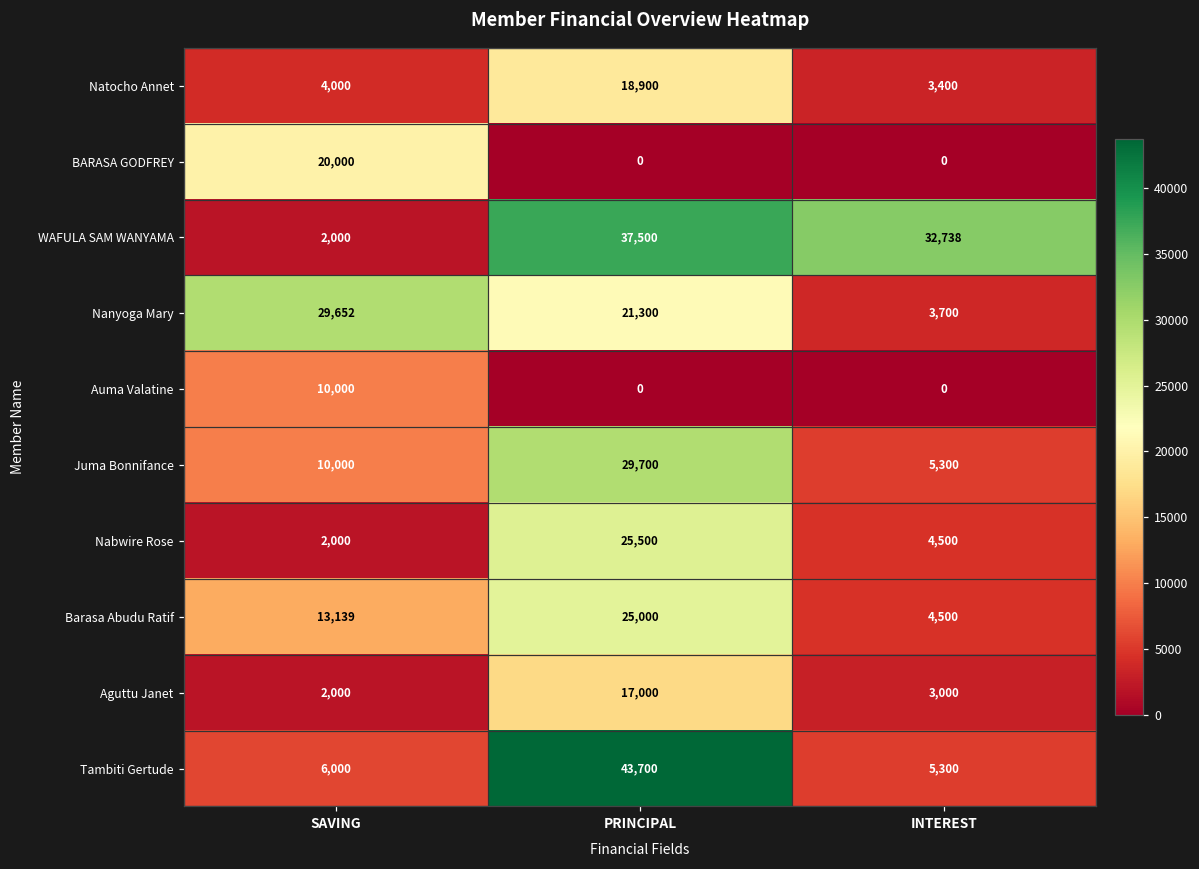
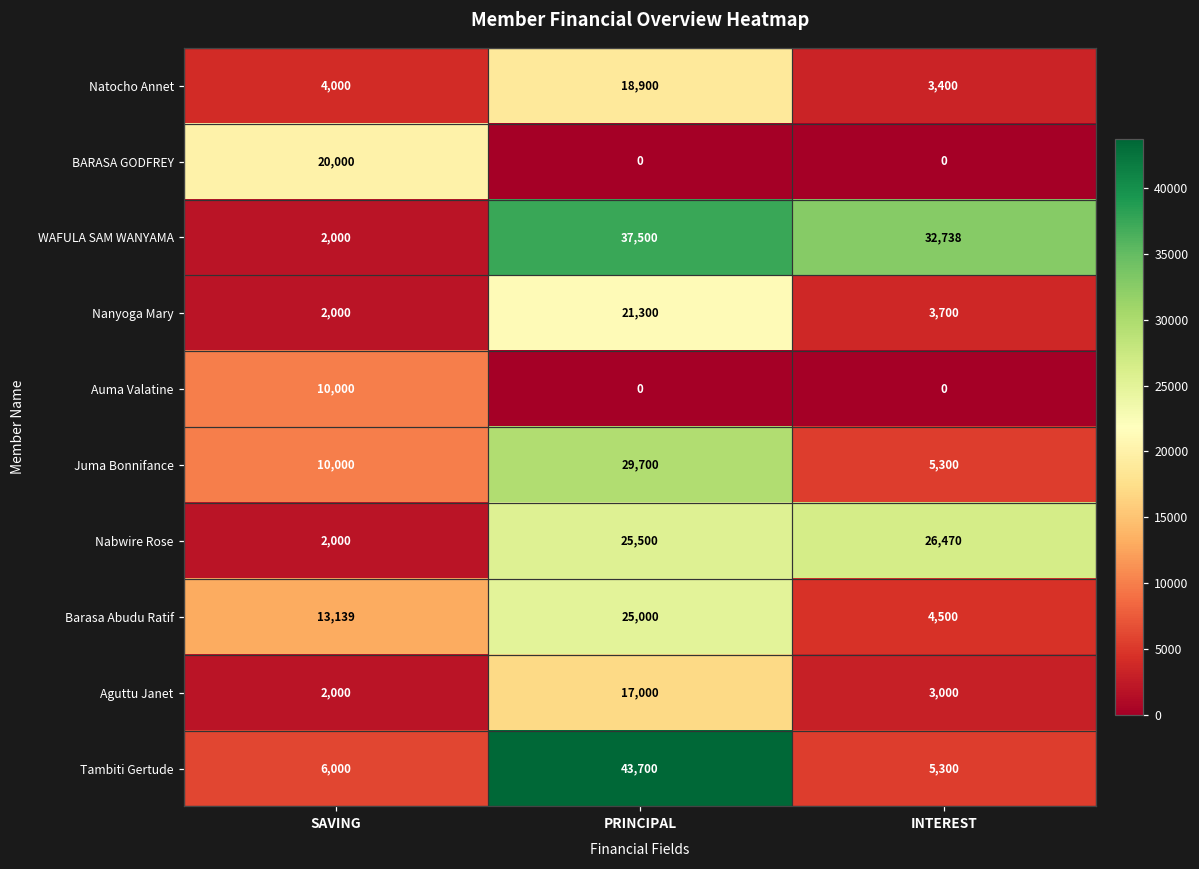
Nanyoga Mary, SAVING: 29,652 -> 2,000
Nabwire Rose, INTEREST: 4,500 -> 26,470
